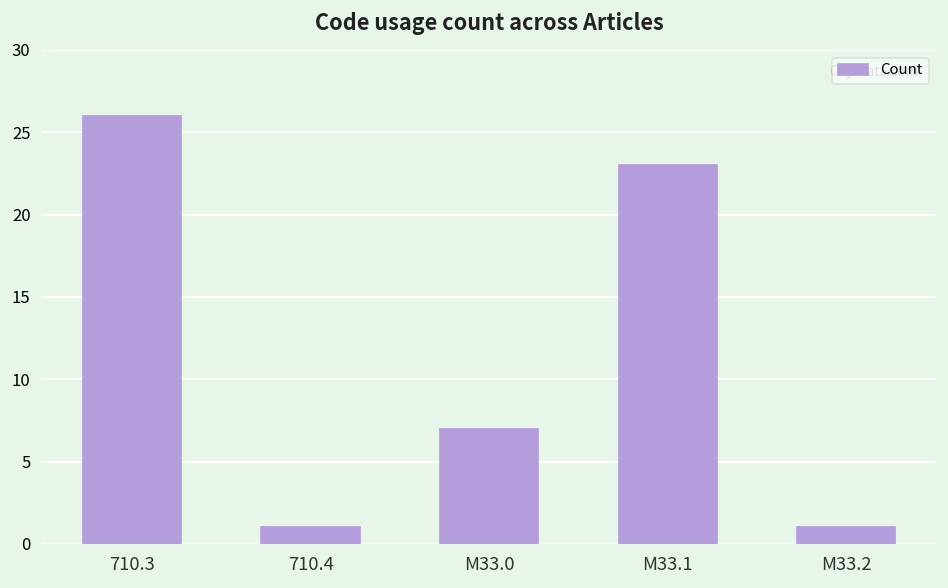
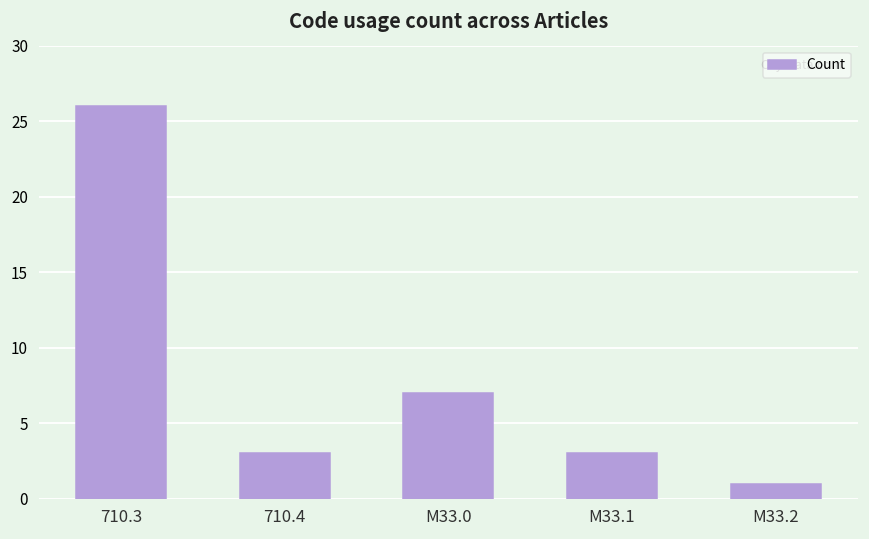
710.4: 1 -> 3
M33.1: 23 -> 3
